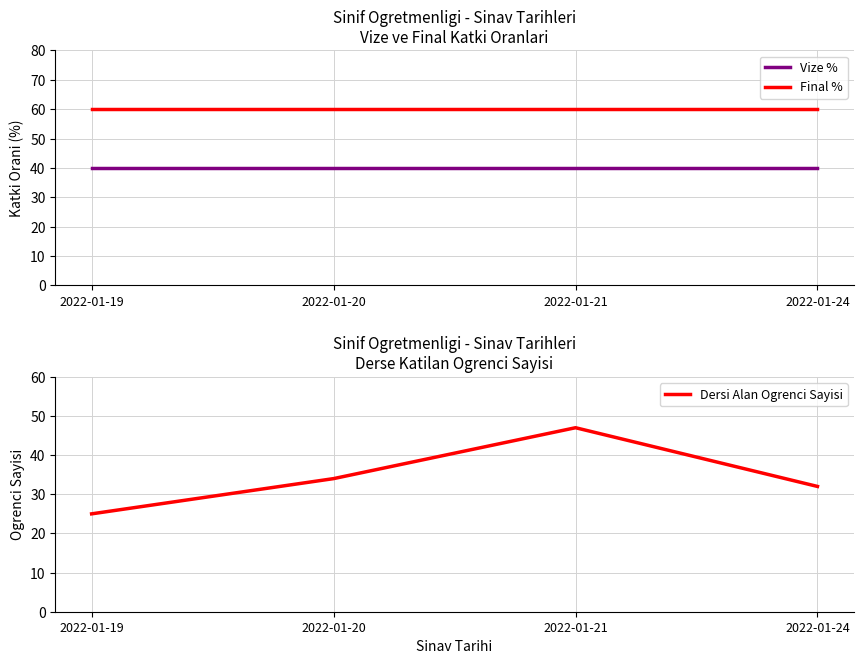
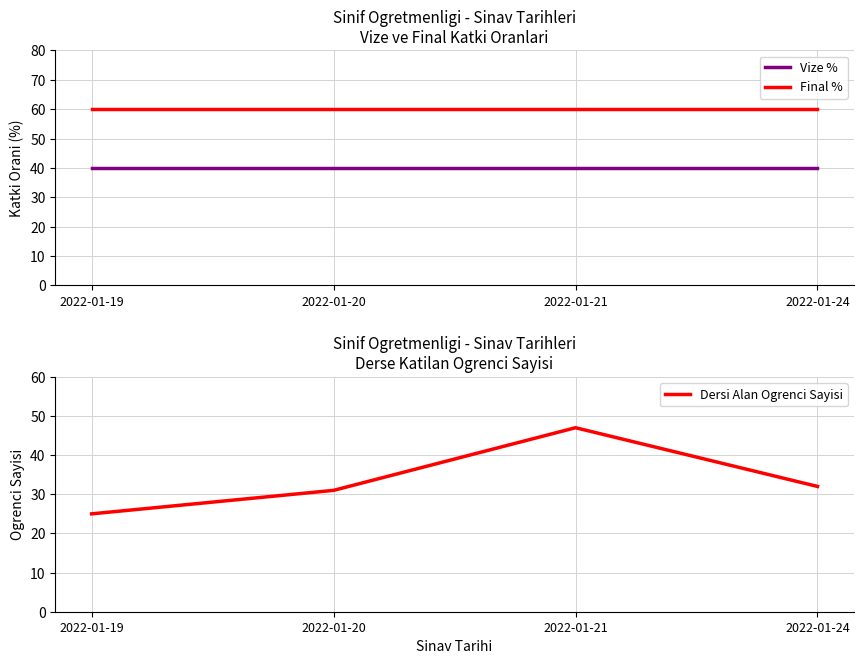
Sinif Ogretmenligi - Sinav Tarihleri Derse Katilan Ogrenci Sayisi, 2022-01-20: 34 -> 31
